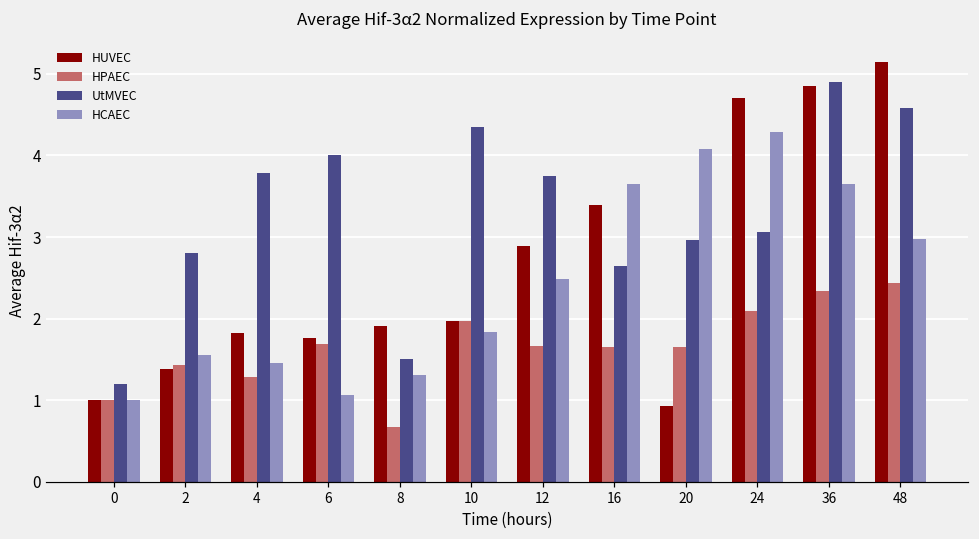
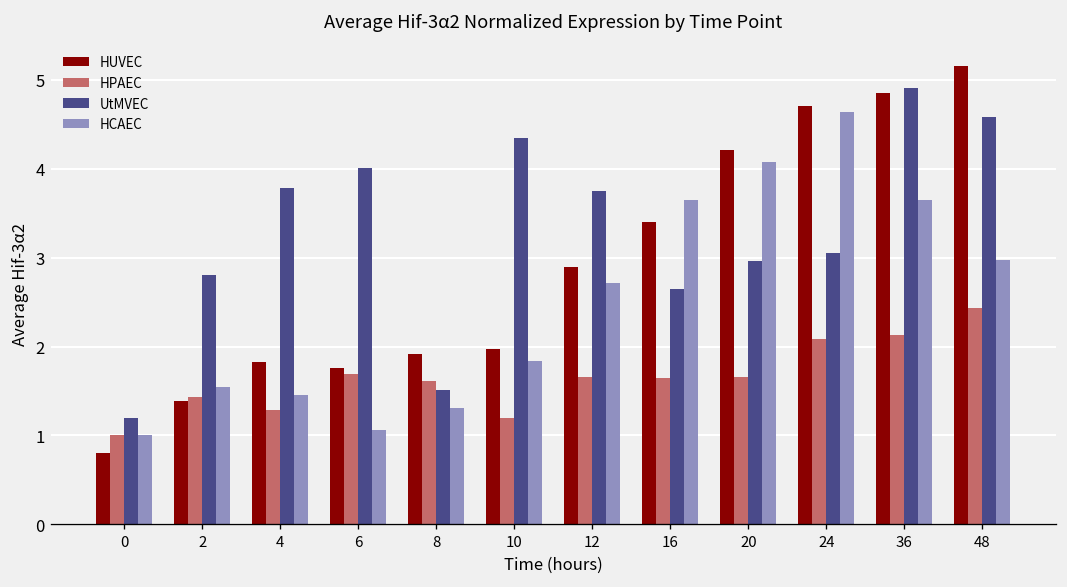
HUVEC, 0: 1.0 -> 0.8
HPAEC, 8: 0.7 -> 1.6
HPAEC, 10: 2.0 -> 1.2
HCAEC, 12: 2.5 -> 2.7
HUVEC, 20: 0.9 -> 4.2
HCAEC, 24: 4.3 -> 4.6
HPAEC, 36: 2.3 -> 2.1
